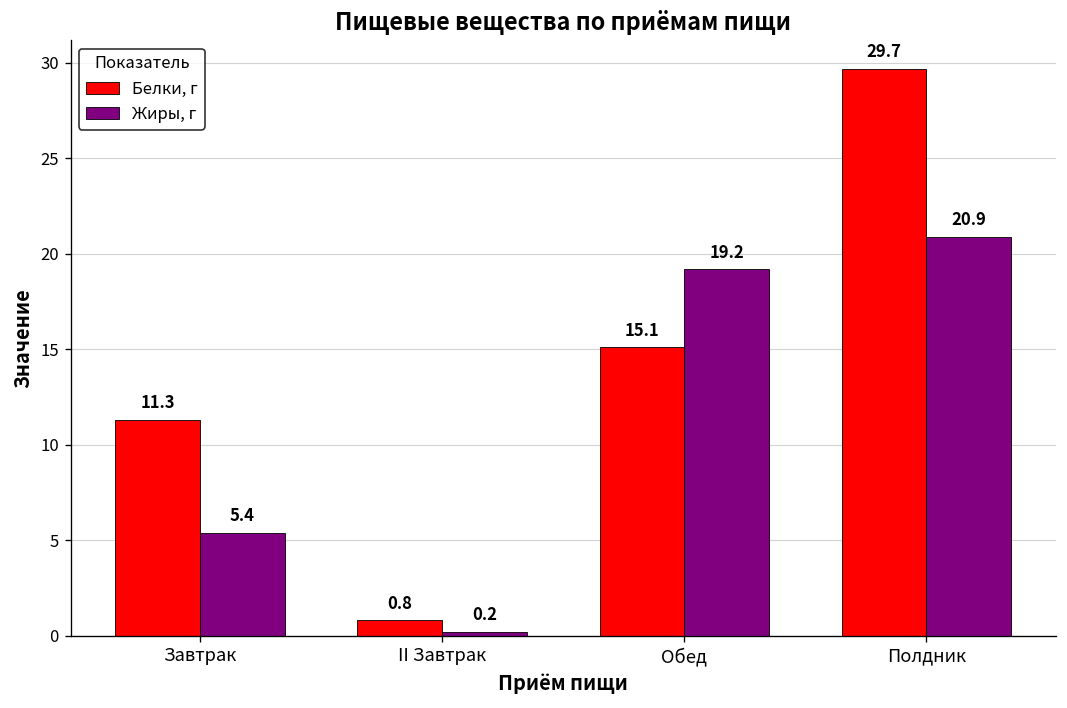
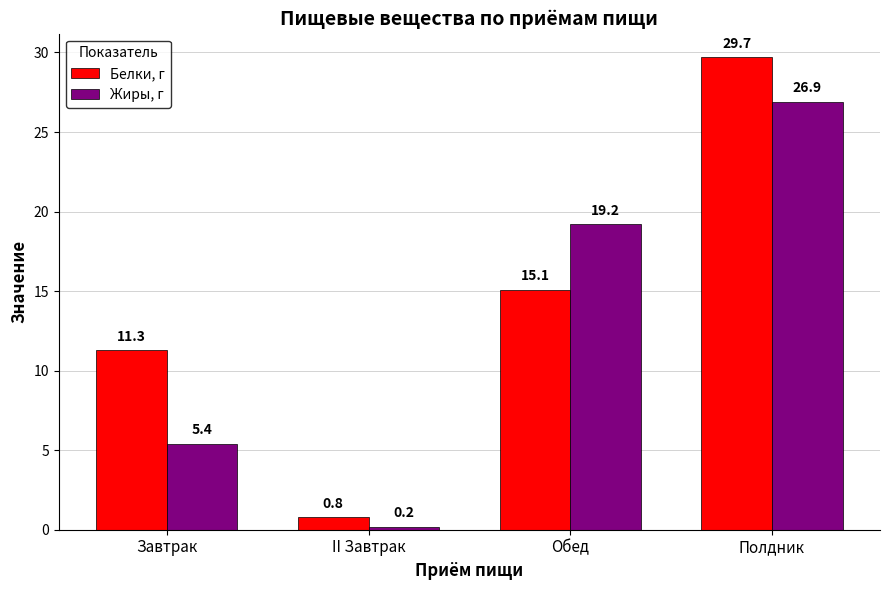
Жиры, г, Полдник: 20.9 -> 26.9
